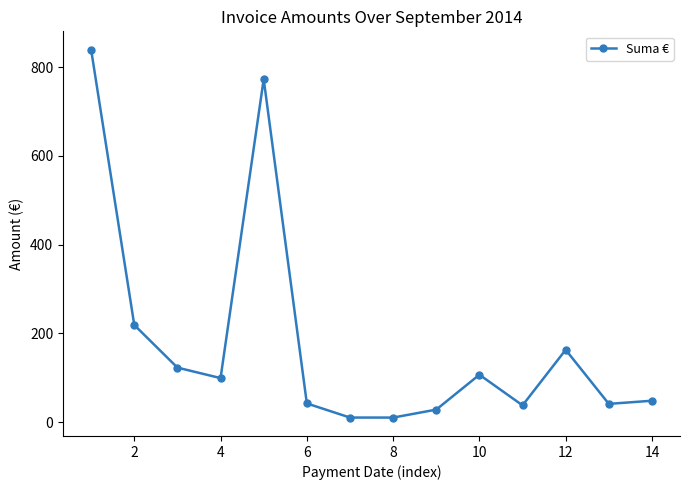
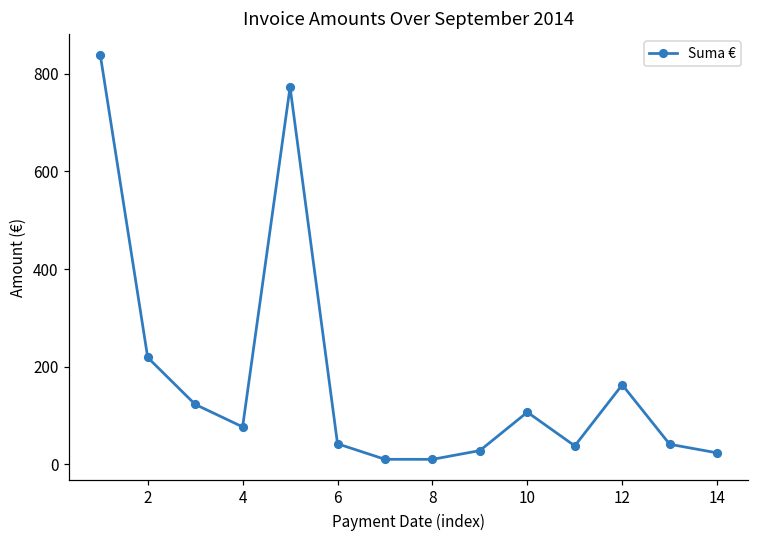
4: 100 -> 80
14: 50 -> 20
